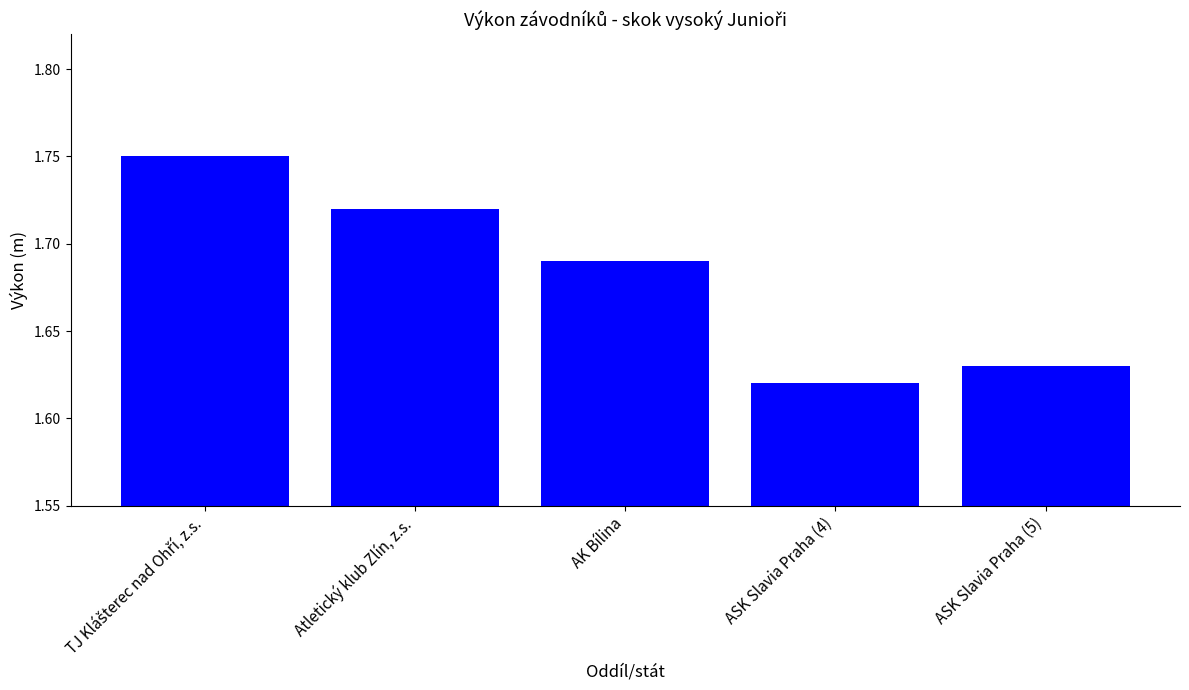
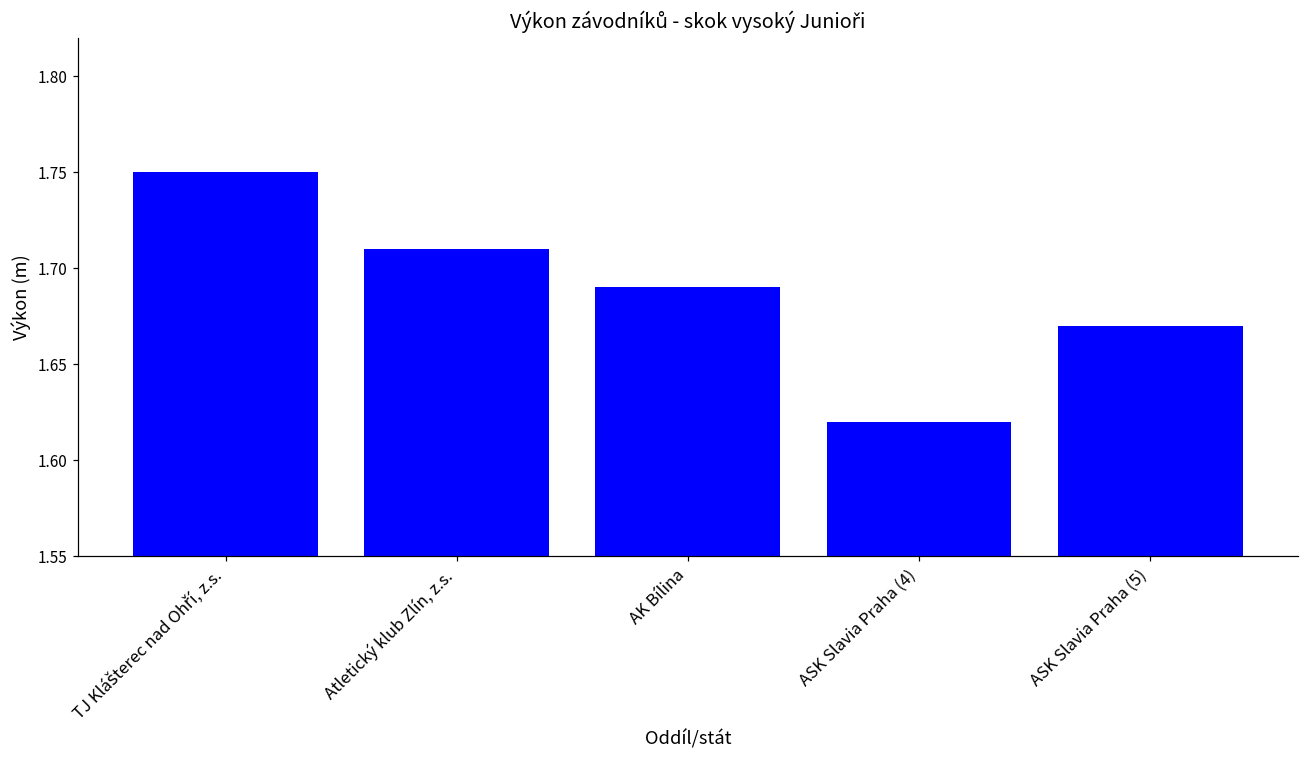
Atletický klub Zlín, z.s.: 1.72 -> 1.71
ASK Slavia Praha (5): 1.63 -> 1.67
